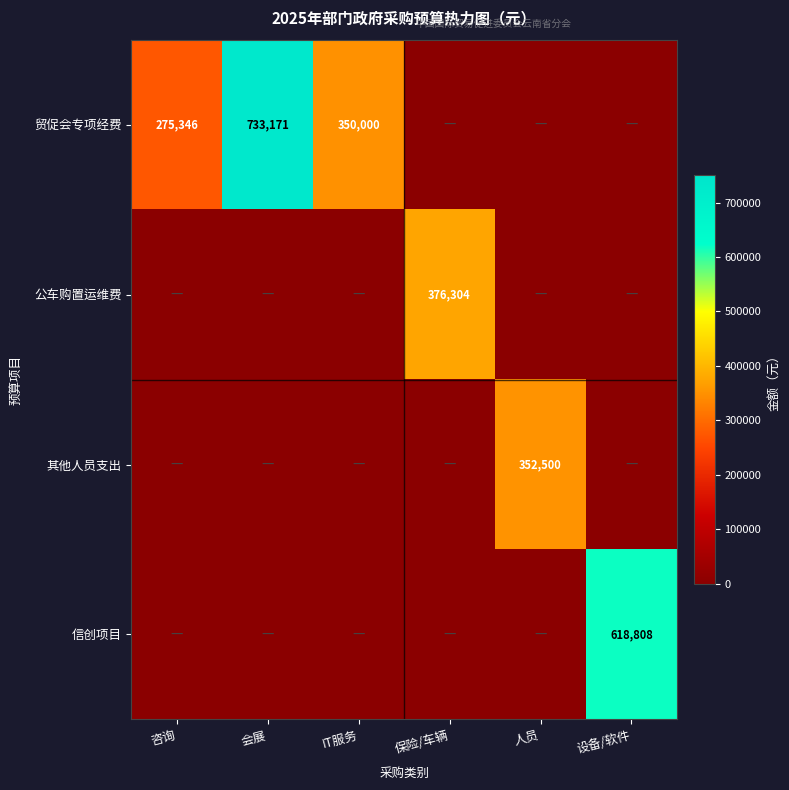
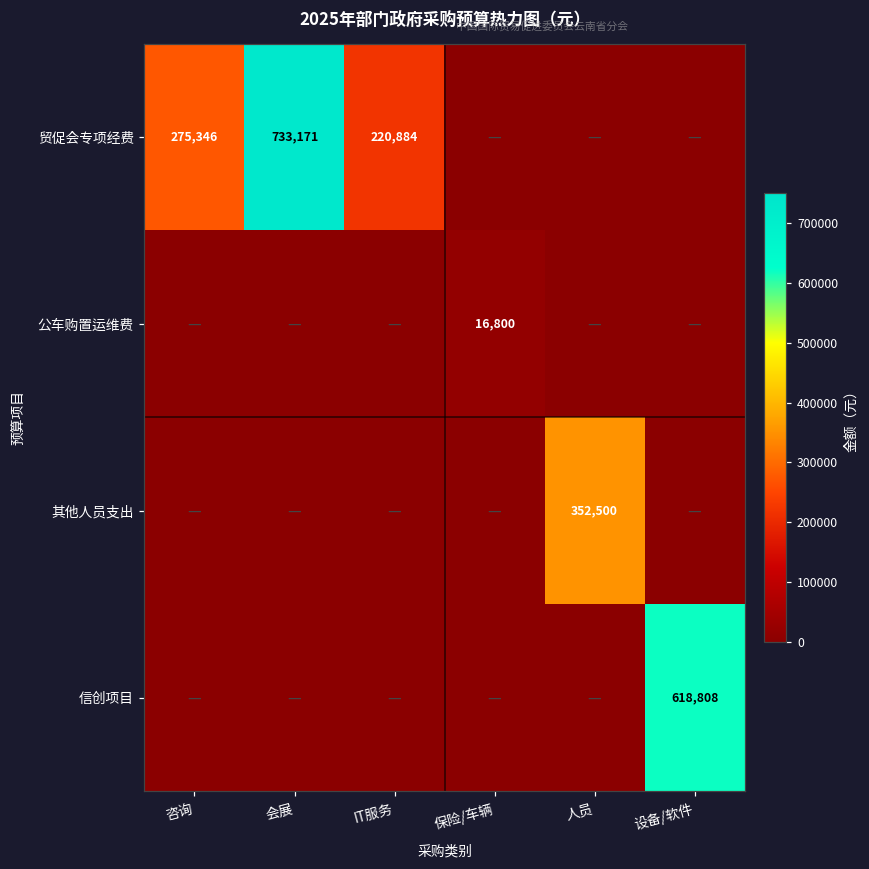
贸促会专项经费, IT服务: 350,000 -> 220,884
公车购置运维费, 保险/车辆: 376,304 -> 16,800
